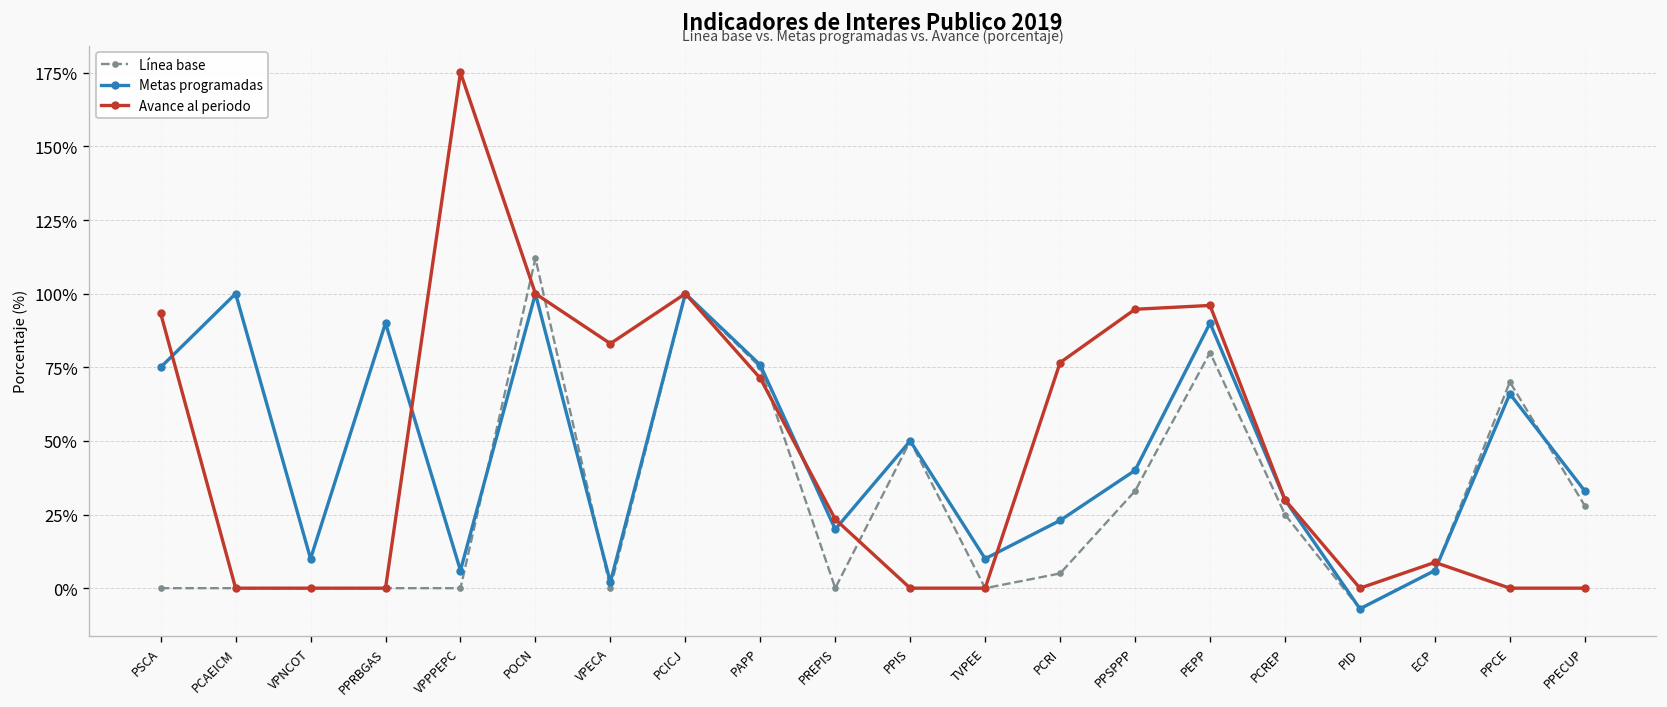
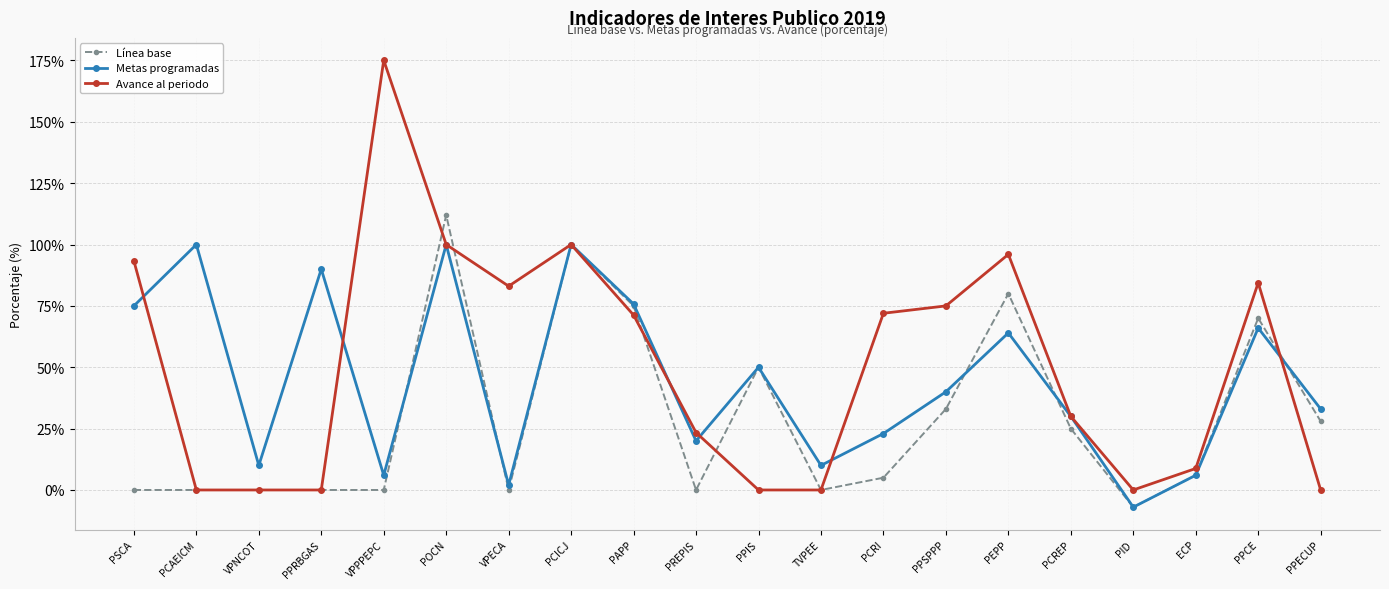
Avance al periodo, PCRI: 77% -> 72%
Avance al periodo, PPSPPP: 95% -> 75%
Metas programadas, PEPP: 90% -> 64%
Avance al periodo, PPCE: 0% -> 84%
